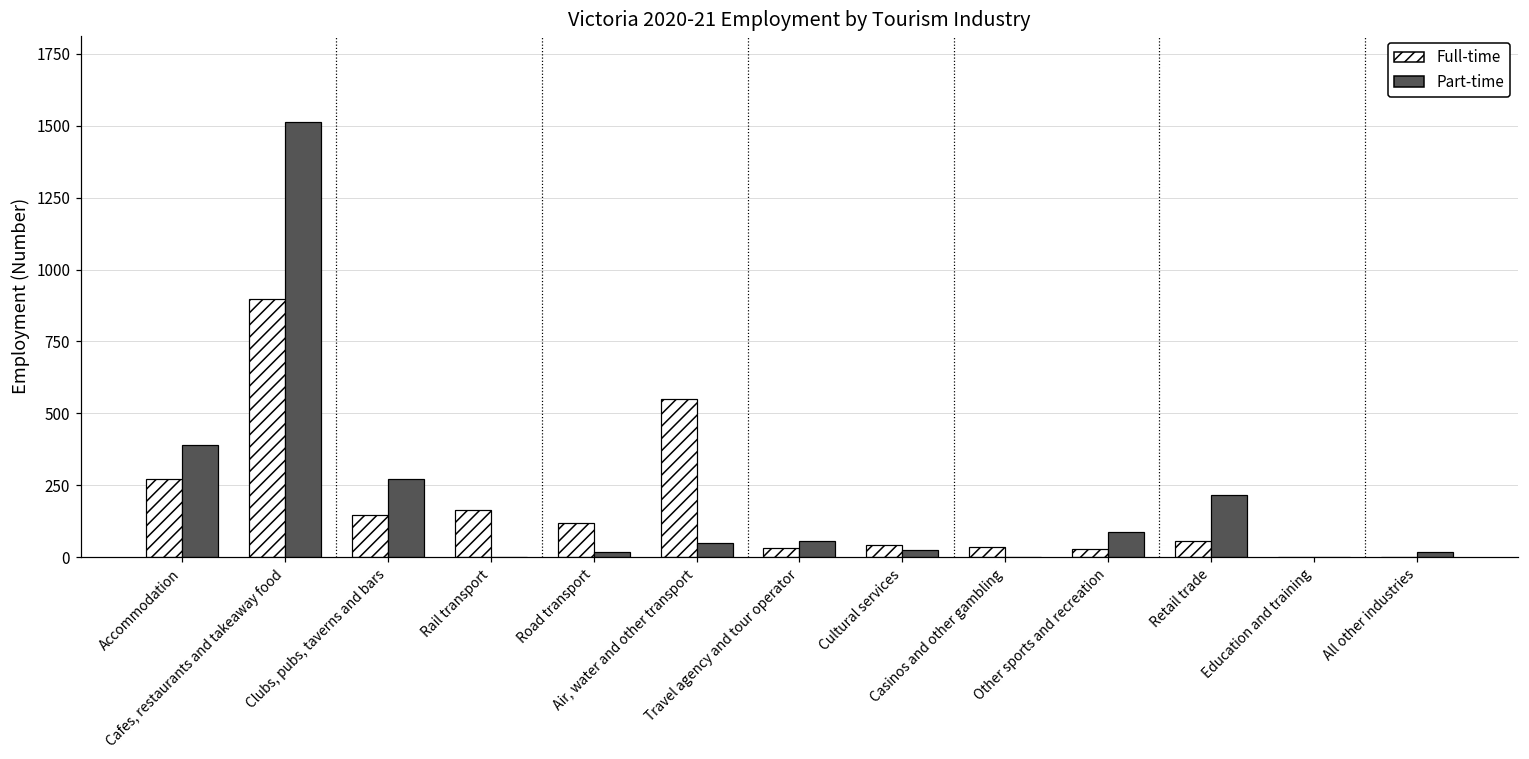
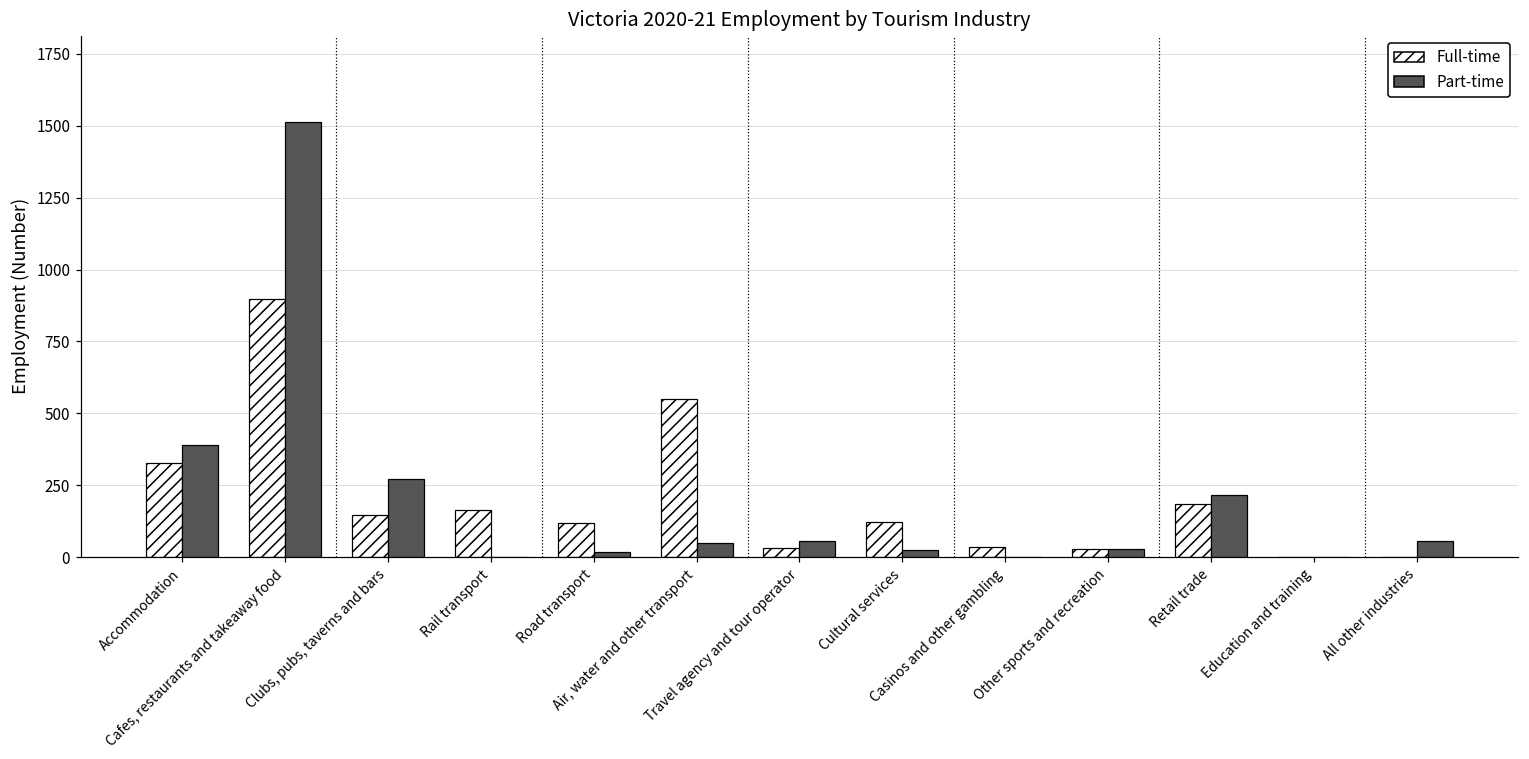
Full-time, Accommodation: 270 -> 330
Full-time, Cultural services: 40 -> 120
Part-time, Other sports and recreation: 90 -> 30
Full-time, Retail trade: 60 -> 180
Part-time, All other industries: 20 -> 60
